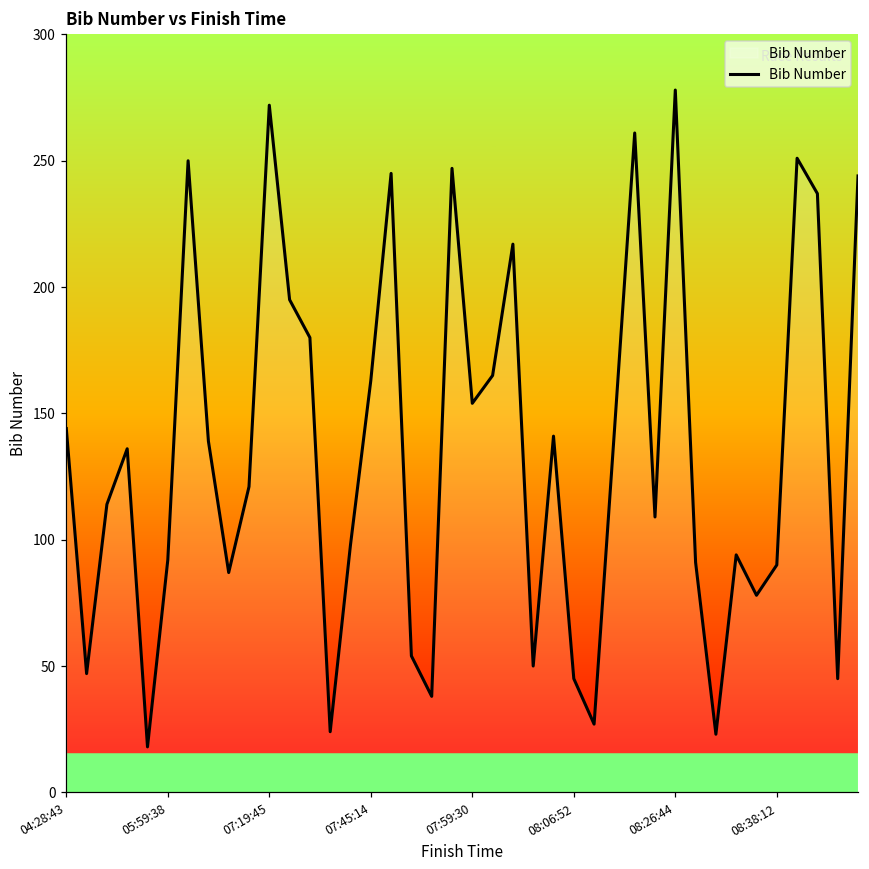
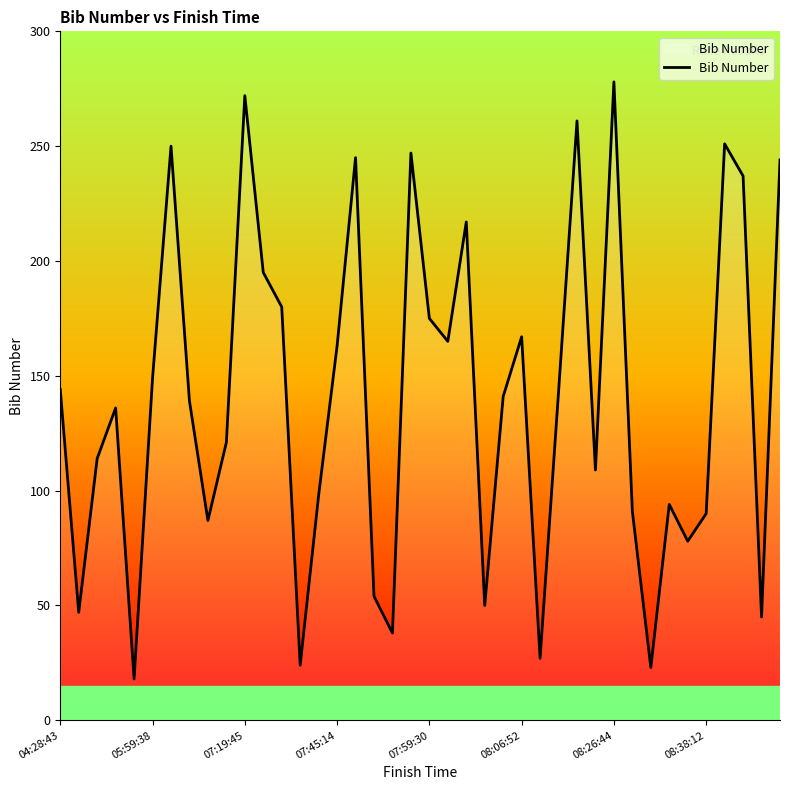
05:59:38: 92 -> 149
07:59:30: 154 -> 175
08:06:52: 45 -> 167
